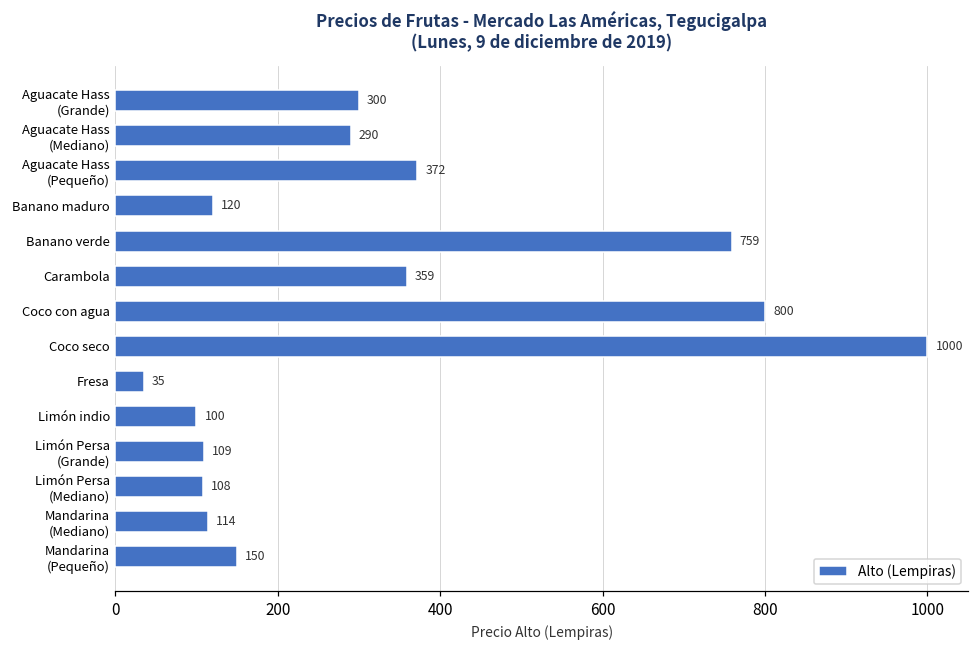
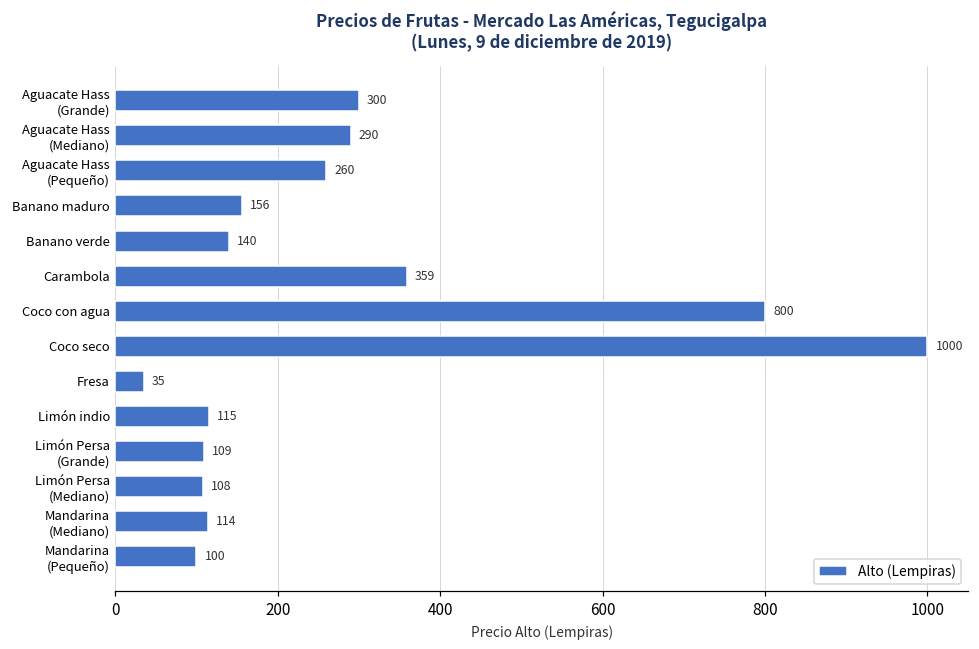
Aguacate Hass (Pequeño): 372 -> 260
Banano maduro: 120 -> 156
Banano verde: 759 -> 140
Limón indio: 100 -> 115
Mandarina (Pequeño): 150 -> 100
